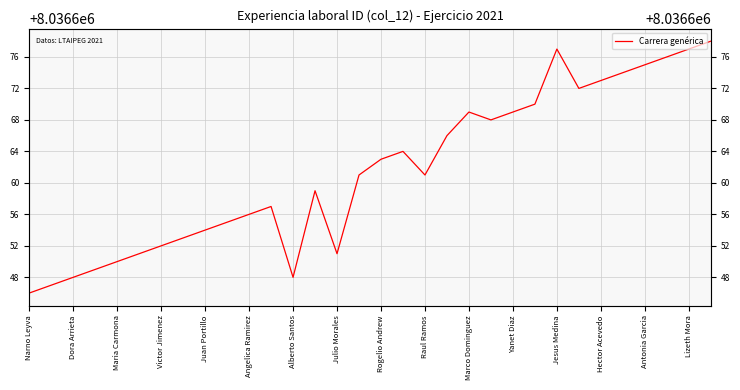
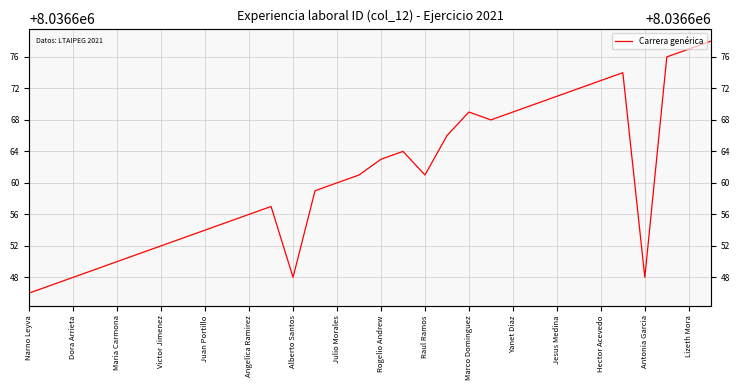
Julio Morales: 8036651 -> 8036660
Jesus Medina: 8036677 -> 8036671
Antonia Garcia: 8036675 -> 8036648
